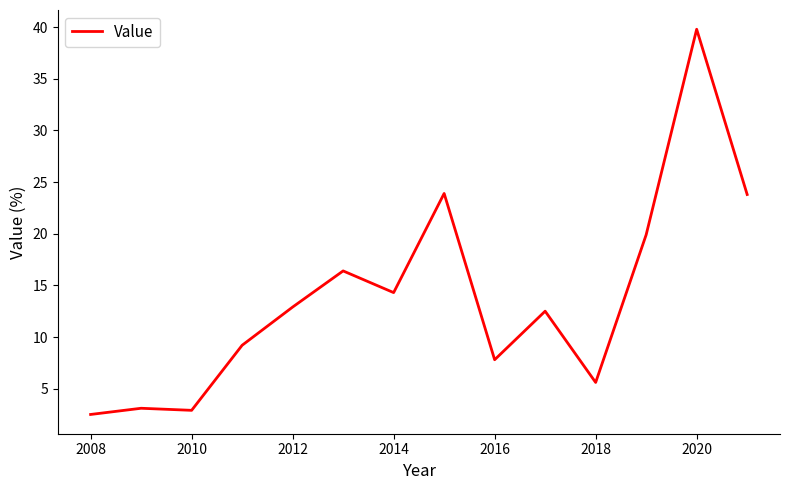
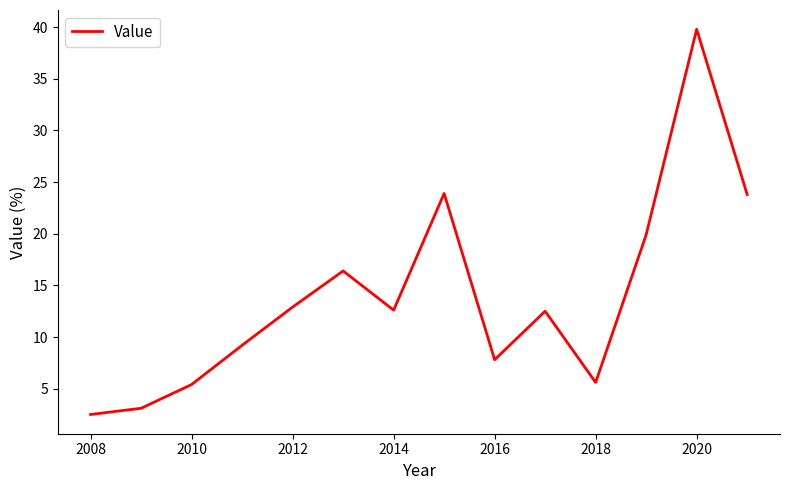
2010: 2.9 -> 5.4
2014: 14.3 -> 12.6
